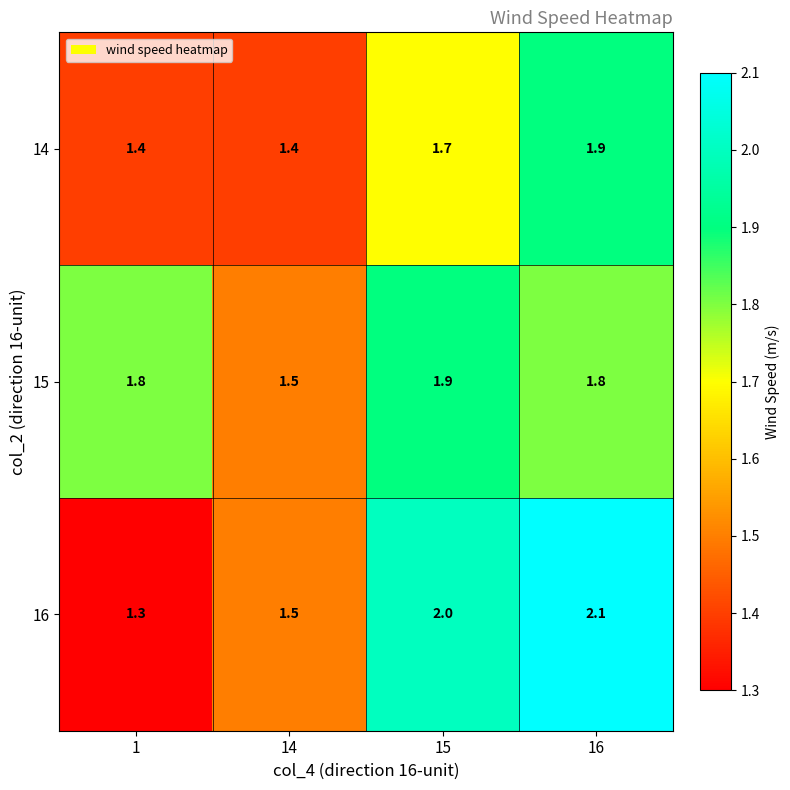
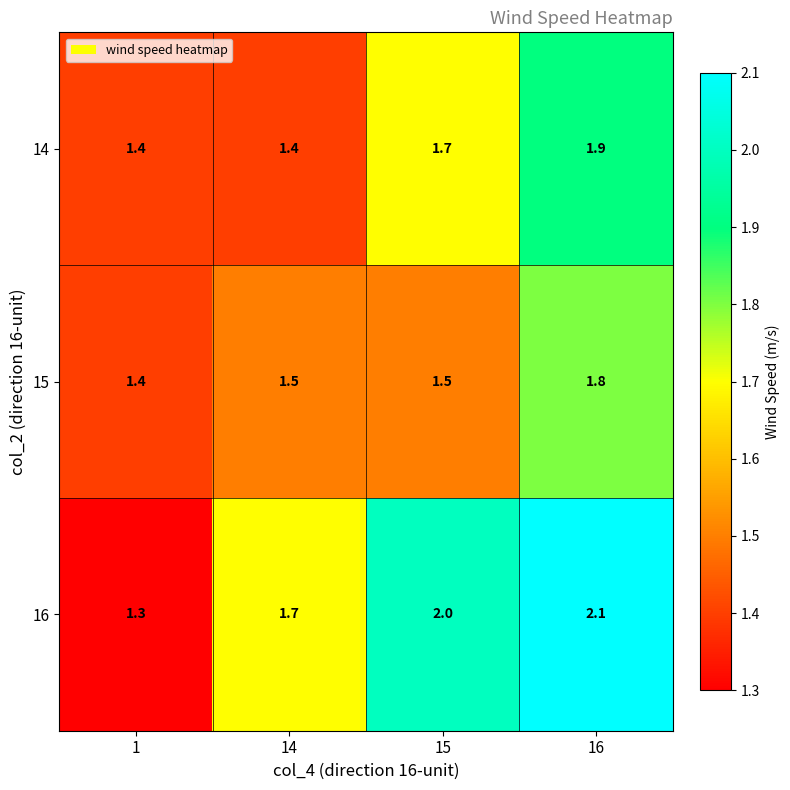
15, 1: 1.8 -> 1.4
15, 15: 1.9 -> 1.5
16, 14: 1.5 -> 1.7
